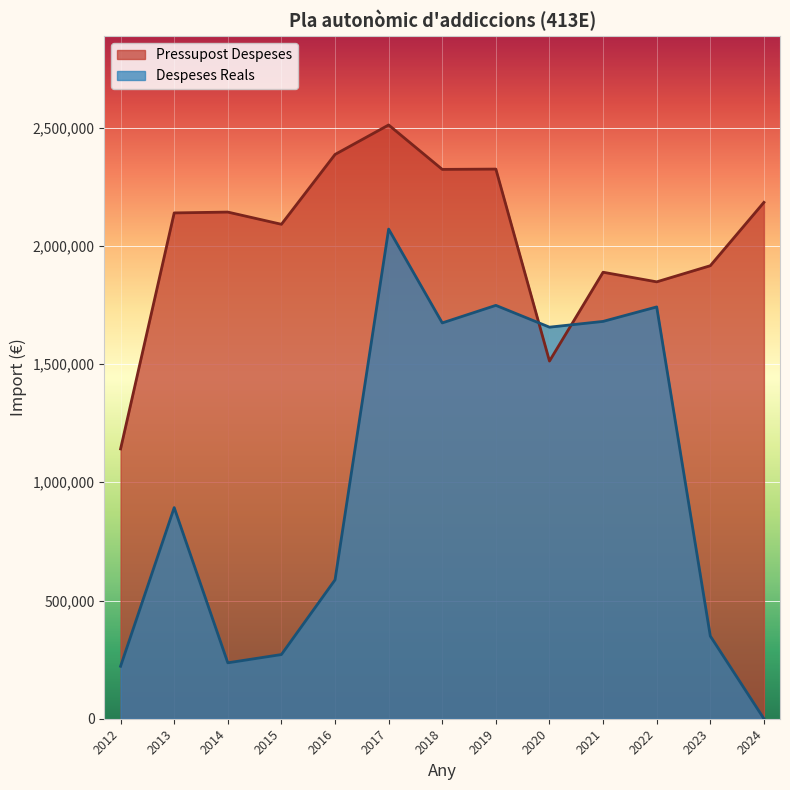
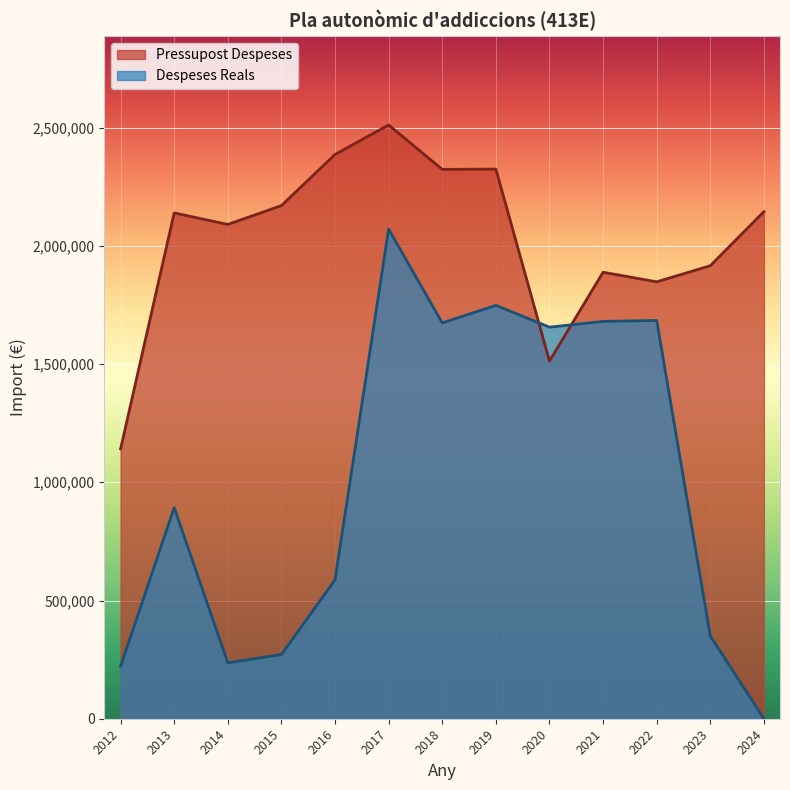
Pressupost Despeses, 2014: 2,140,000 -> 2,090,000
Pressupost Despeses, 2015: 2,090,000 -> 2,170,000
Despeses Reals, 2022: 1,740,000 -> 1,680,000
Pressupost Despeses, 2024: 2,180,000 -> 2,140,000
